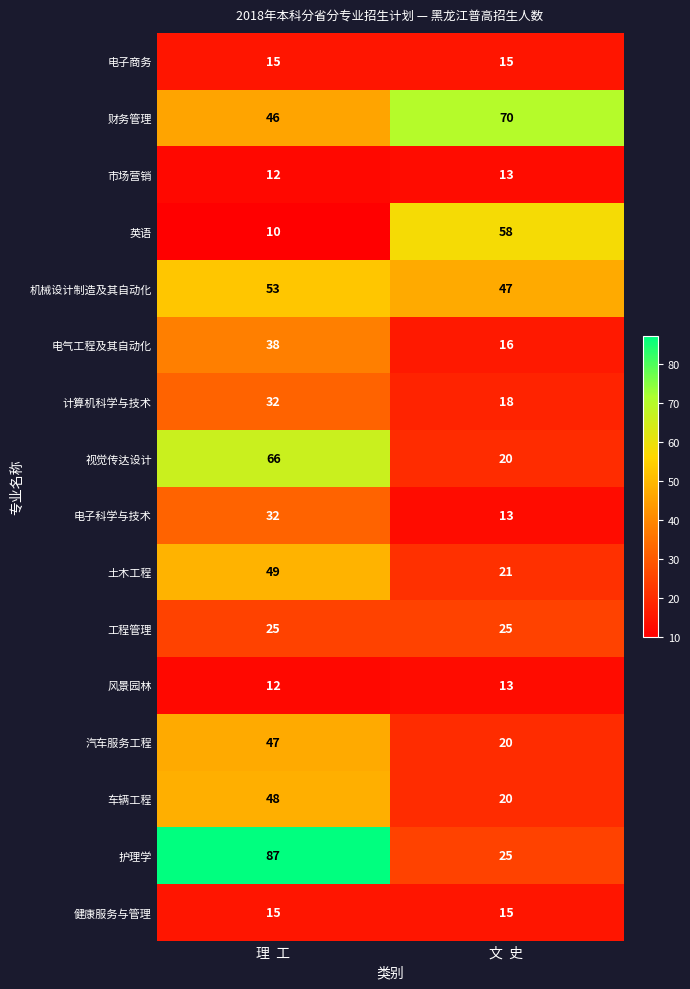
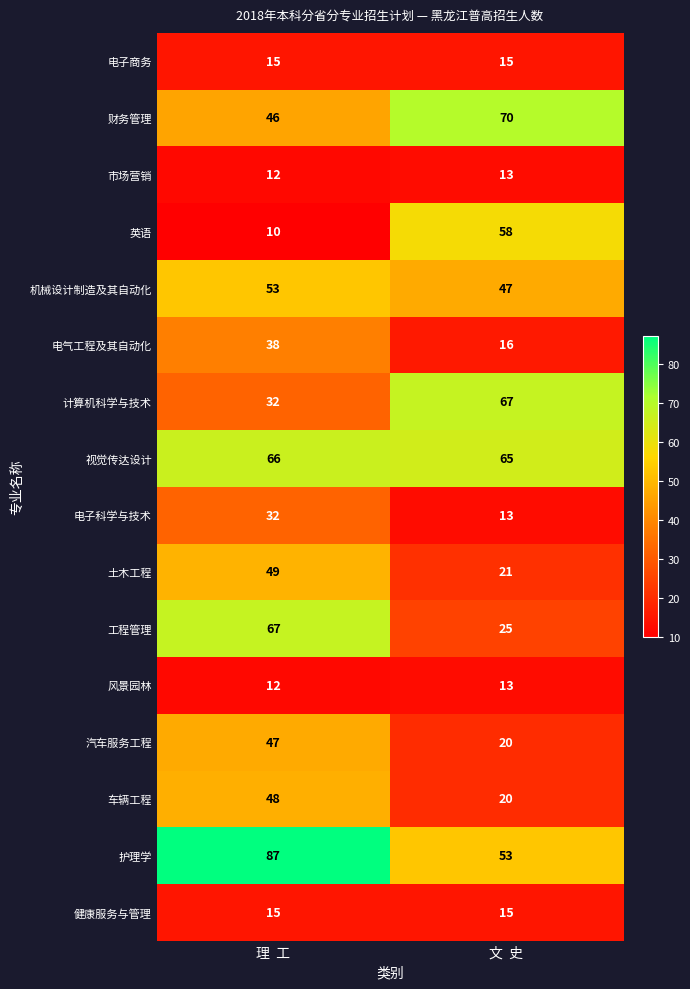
计算机科学与技术, 文 史: 18 -> 67
视觉传达设计, 文 史: 20 -> 65
工程管理, 理 工: 25 -> 67
护理学, 文 史: 25 -> 53
